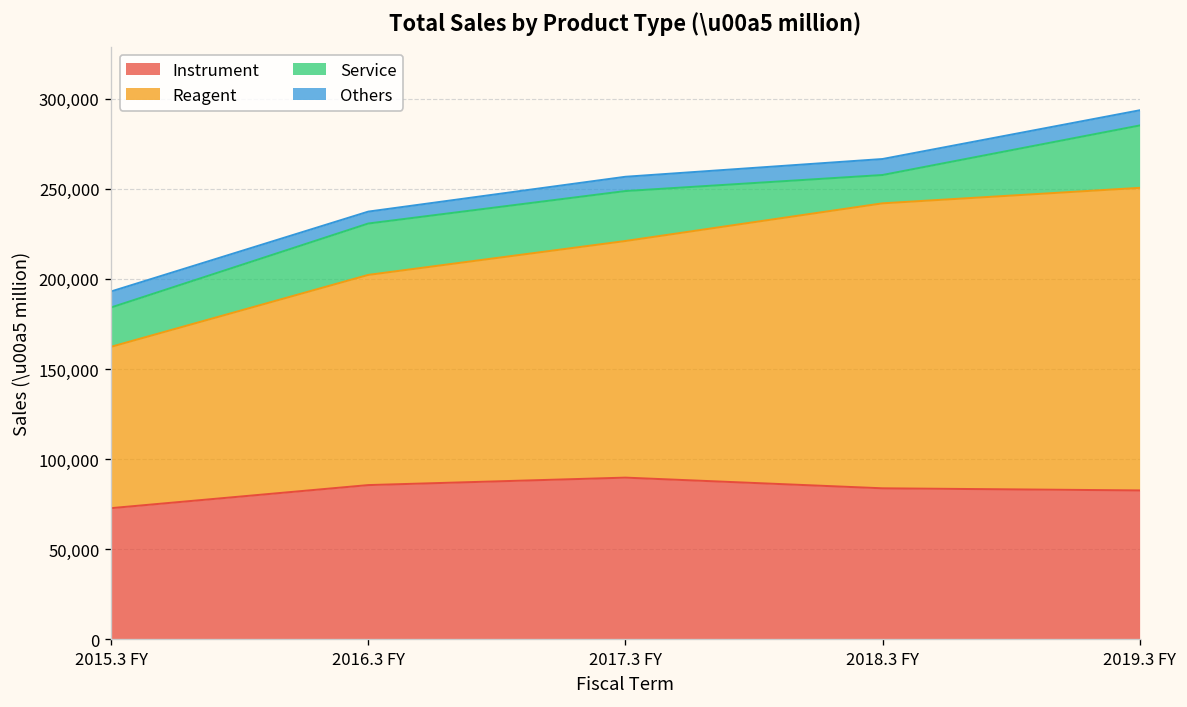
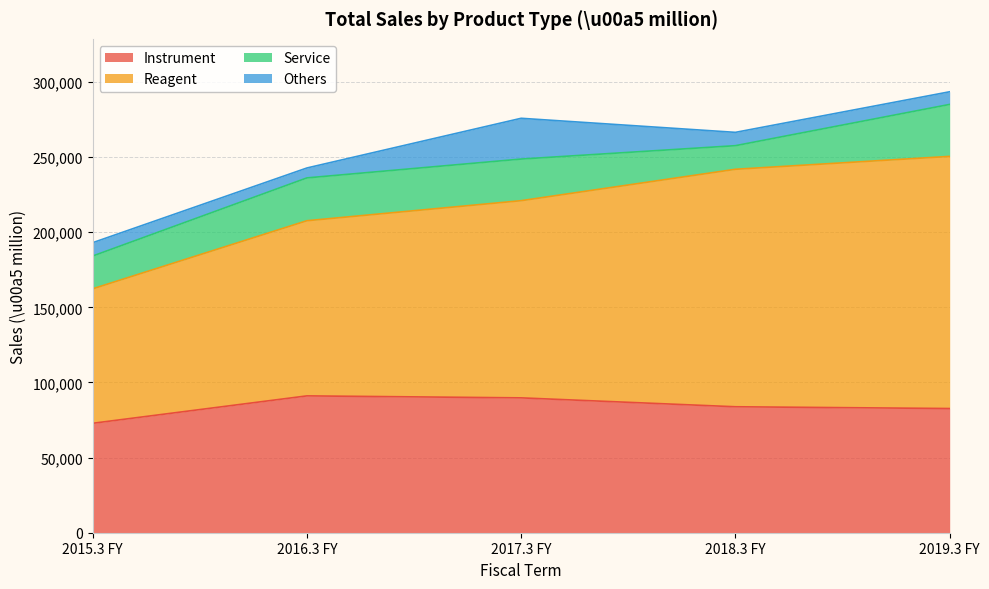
Instrument, 2016.3 FY: 86,000 -> 91,000
Others, 2017.3 FY: 8,000 -> 27,000
